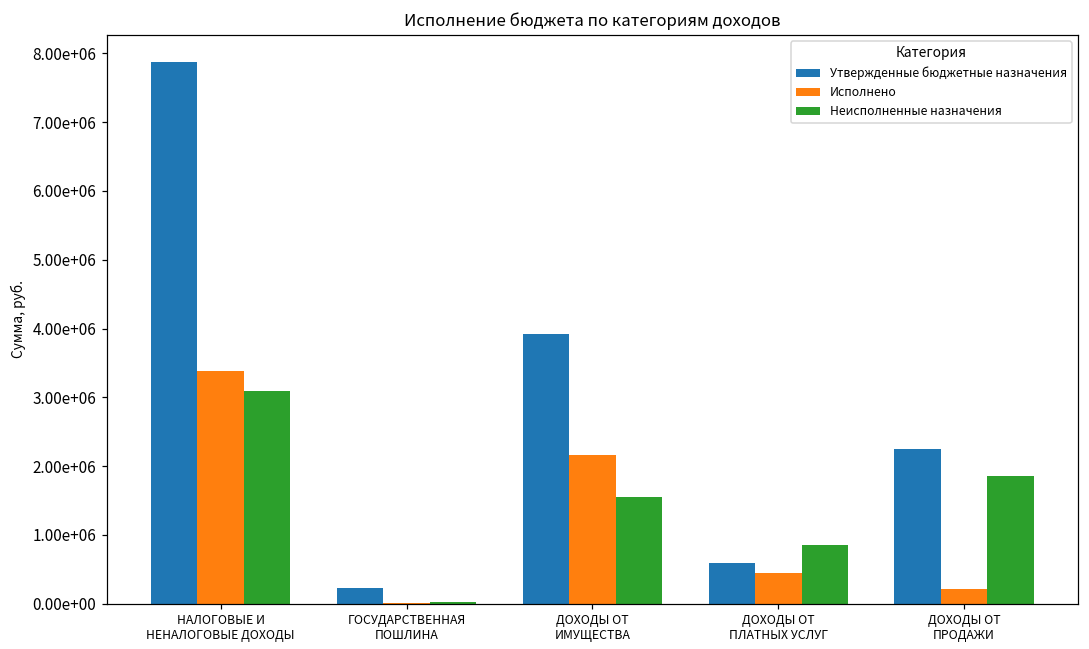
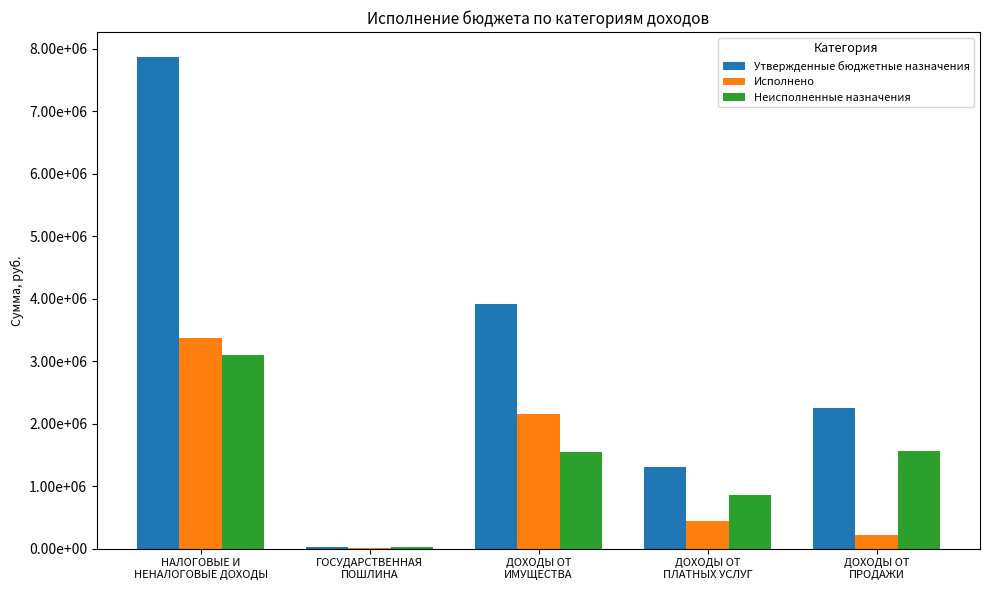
Утвержденные бюджетные назначения, ГОСУДАРСТВЕННАЯ ПОШЛИНА: 200000 -> 0
Утвержденные бюджетные назначения, ДОХОДЫ ОТ ПЛАТНЫХ УСЛУГ: 600000 -> 1300000
Неисполненные назначения, ДОХОДЫ ОТ ПРОДАЖИ: 1900000 -> 1600000
